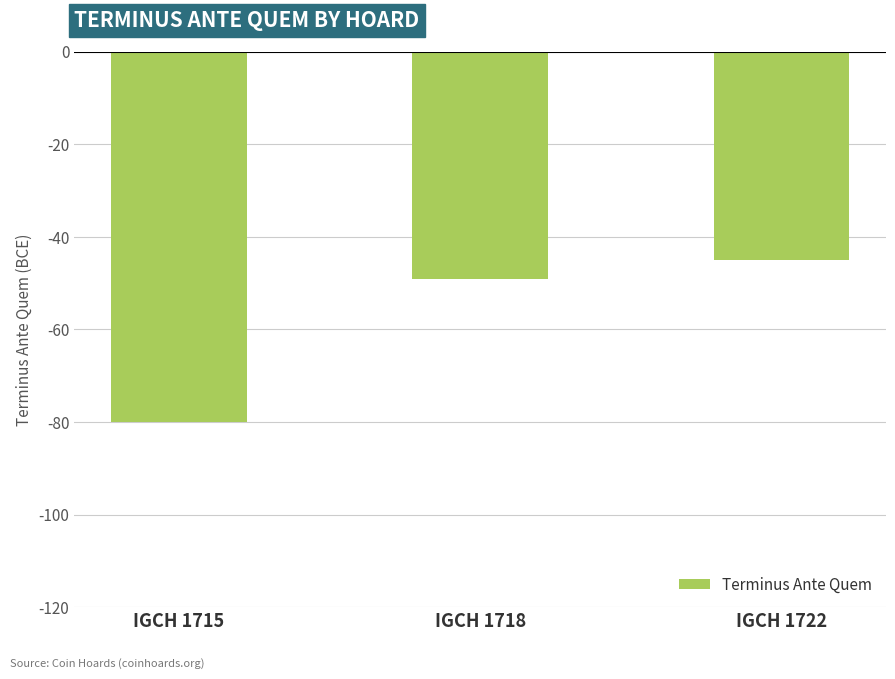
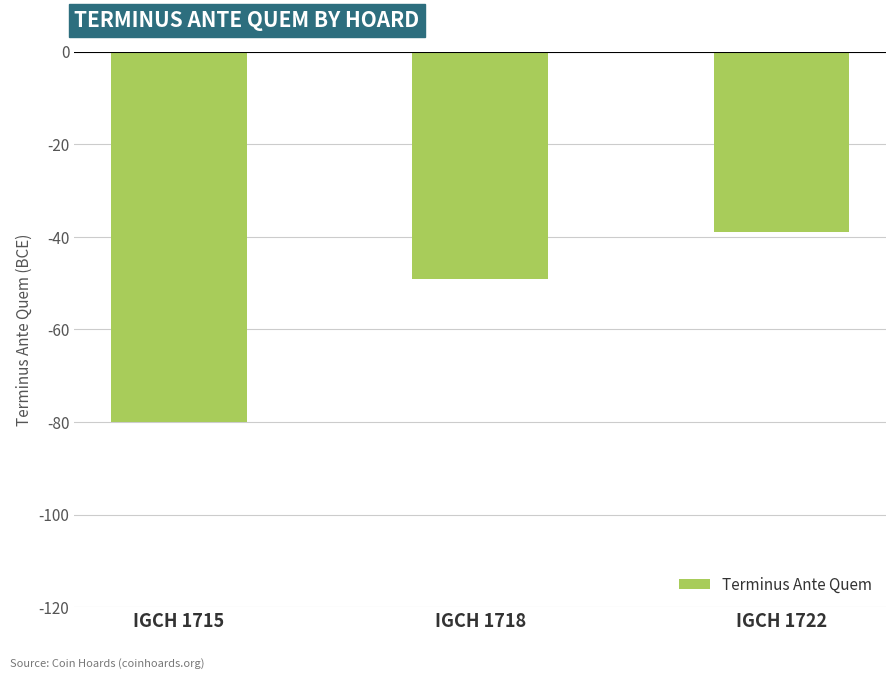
IGCH 1722: -45 -> -39
